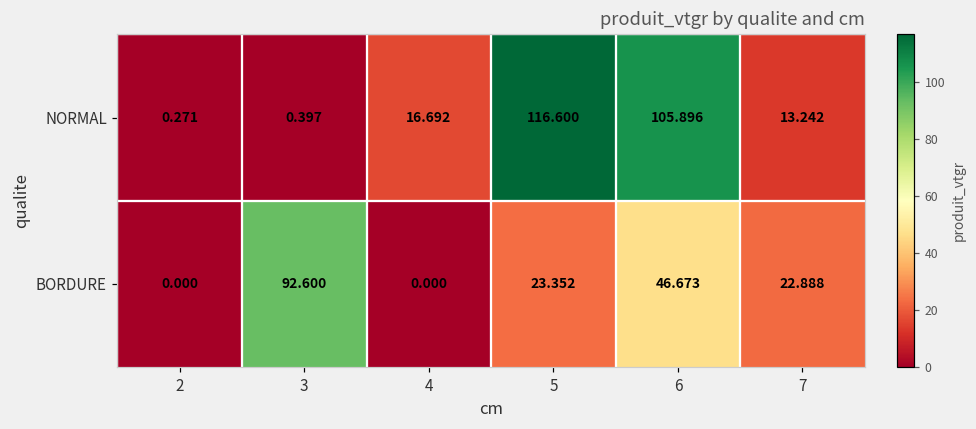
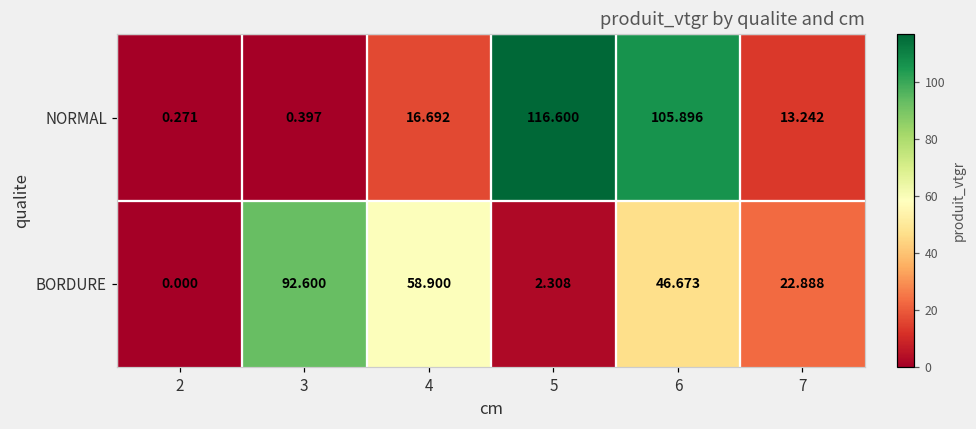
BORDURE, 4: 0.000 -> 58.900
BORDURE, 5: 23.352 -> 2.308
